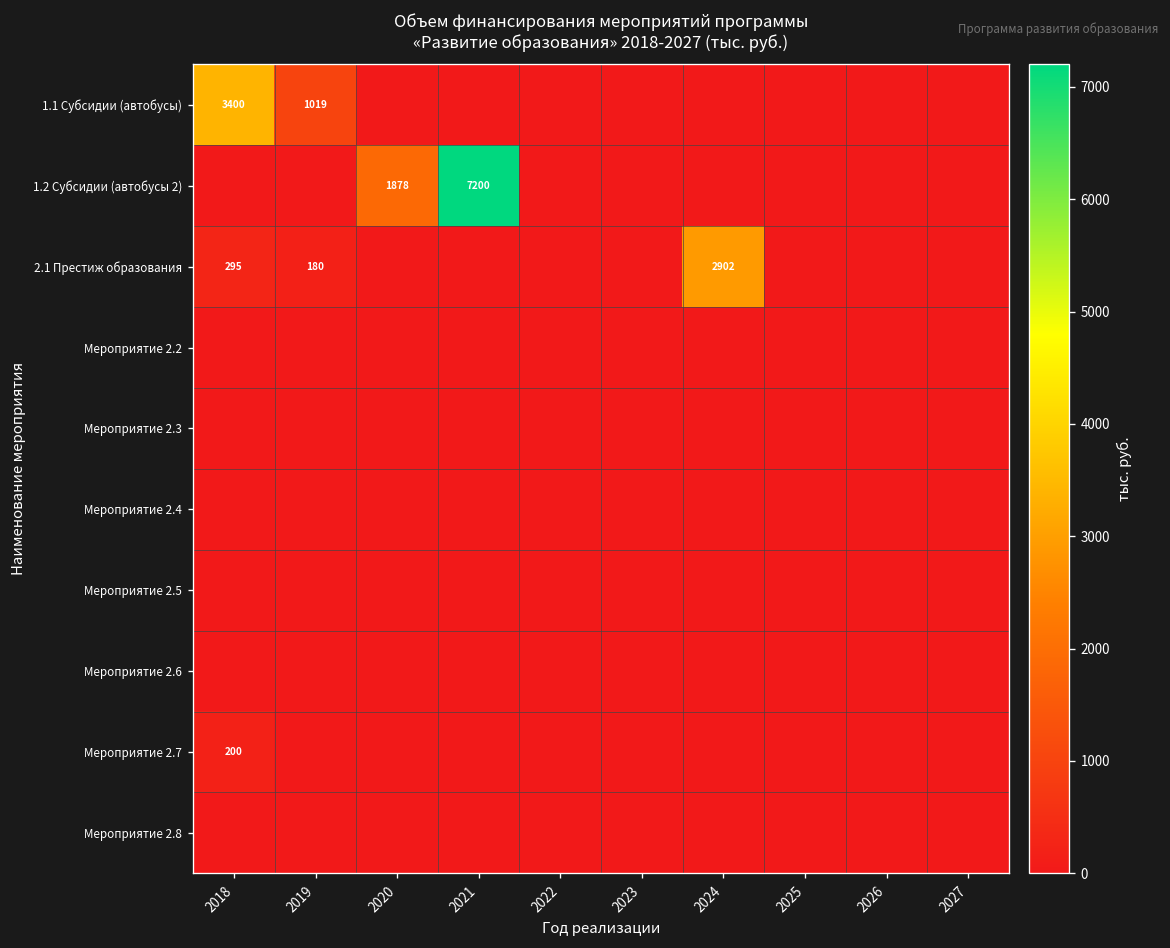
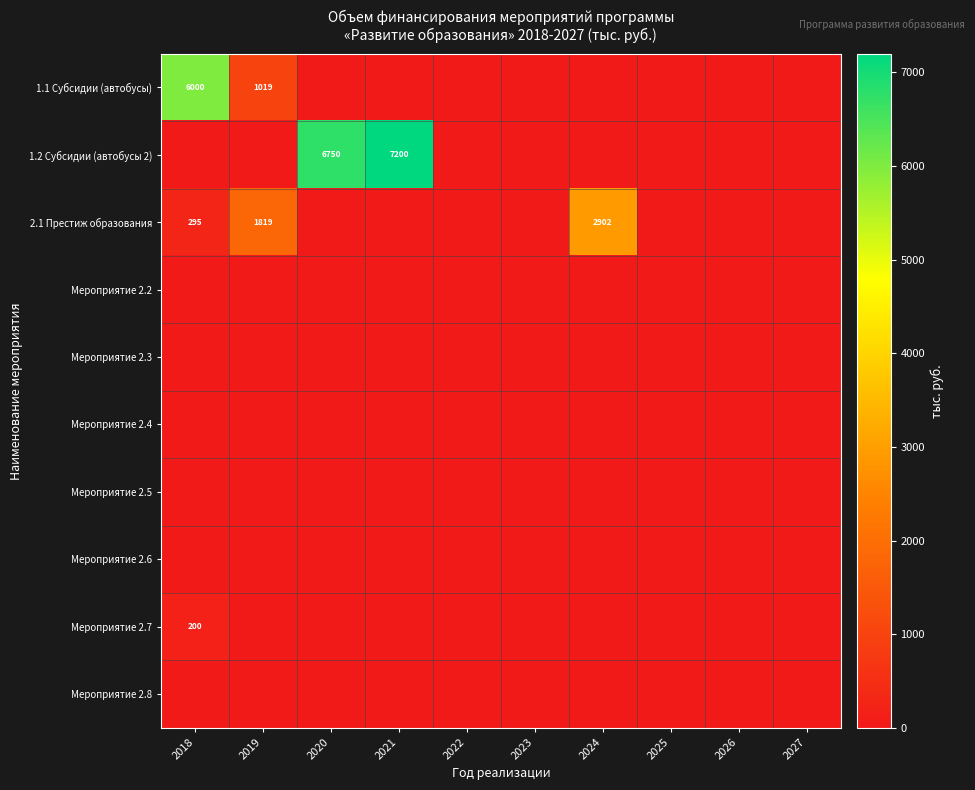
1.1 Субсидии (автобусы), 2018: 3400 -> 6000
1.2 Субсидии (автобусы 2), 2020: 1878 -> 6750
2.1 Престиж образования, 2019: 180 -> 1819
